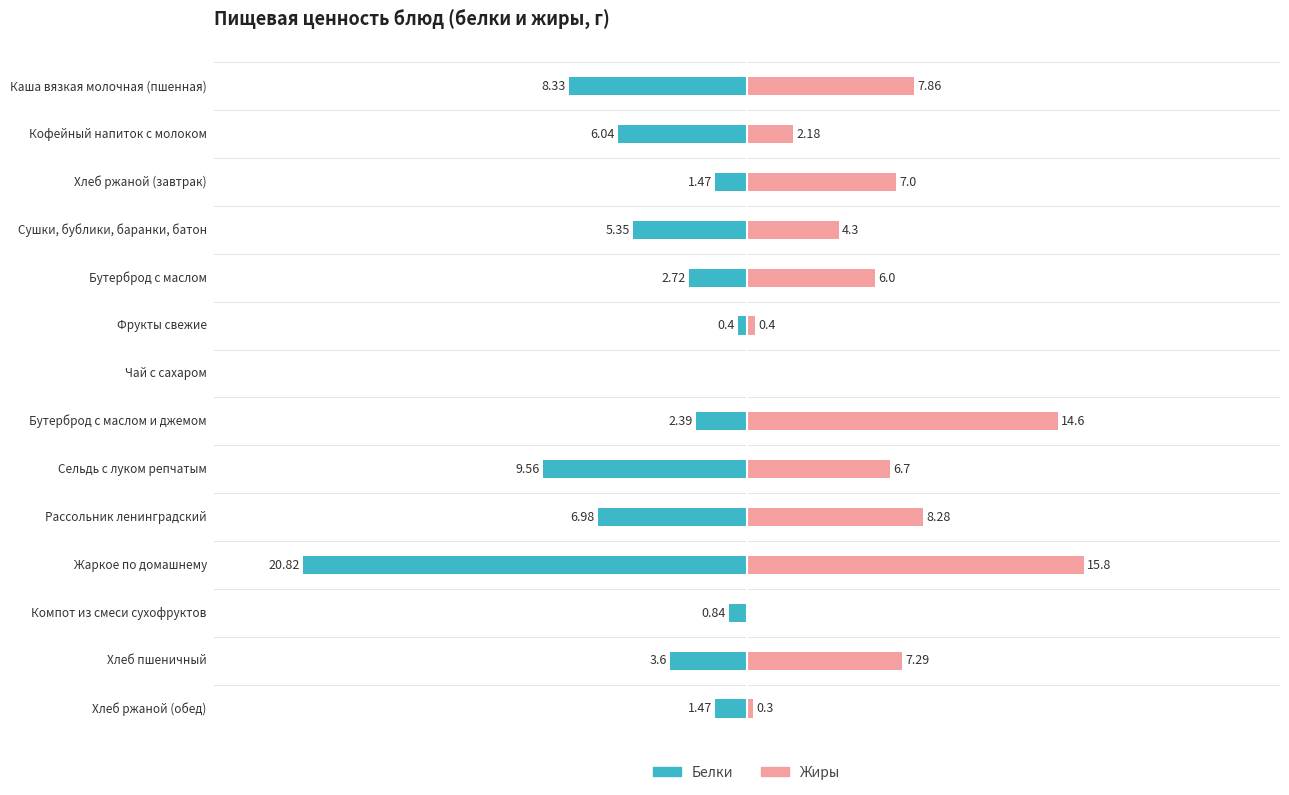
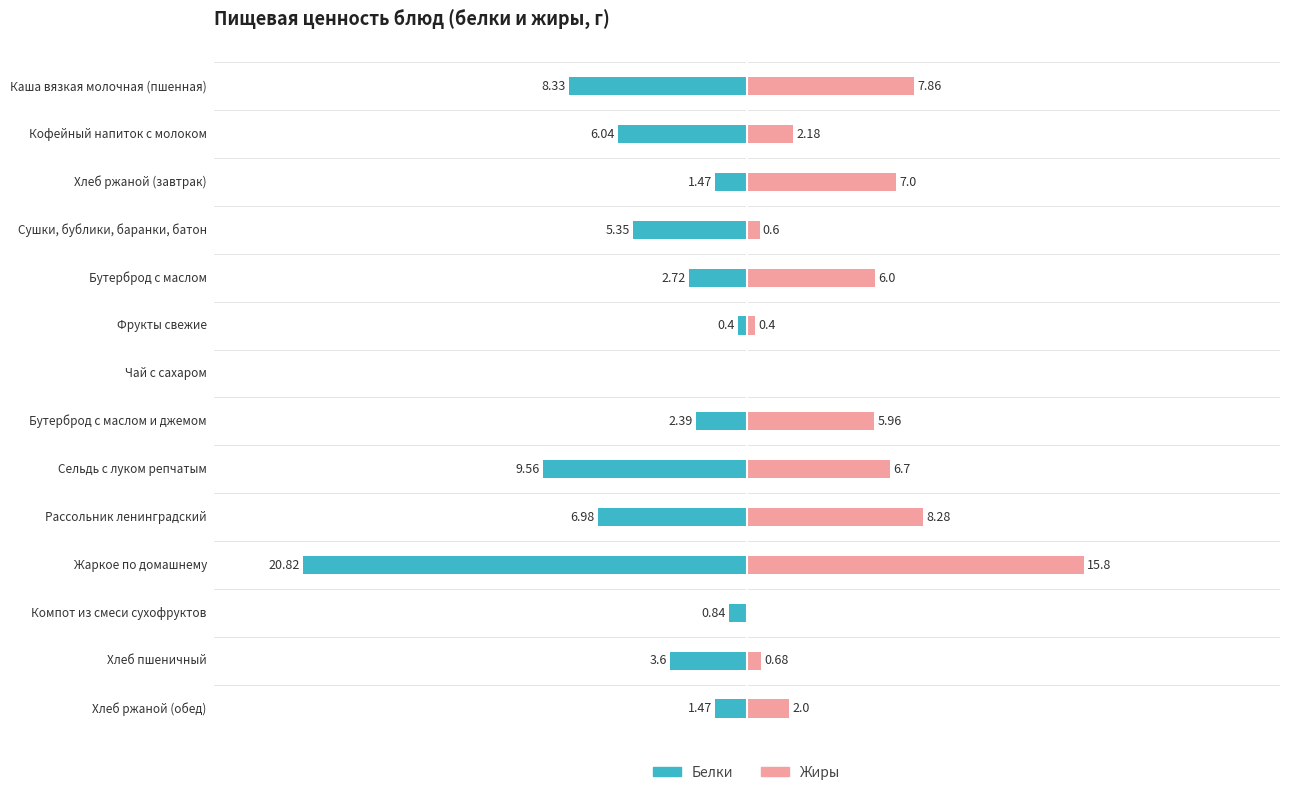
Жиры, Сушки, бублики, баранки, батон: 4.3 -> 0.6
Жиры, Бутерброд с маслом и джемом: 14.6 -> 5.96
Жиры, Хлеб пшеничный: 7.29 -> 0.68
Жиры, Хлеб ржаной (обед): 0.3 -> 2.0
